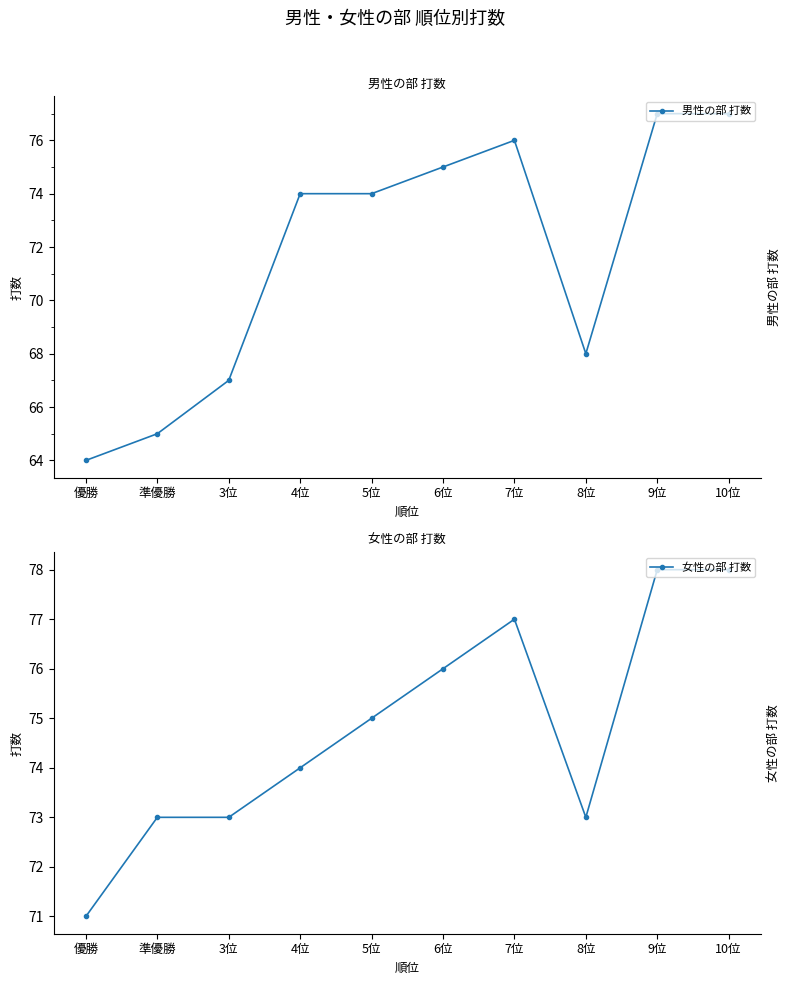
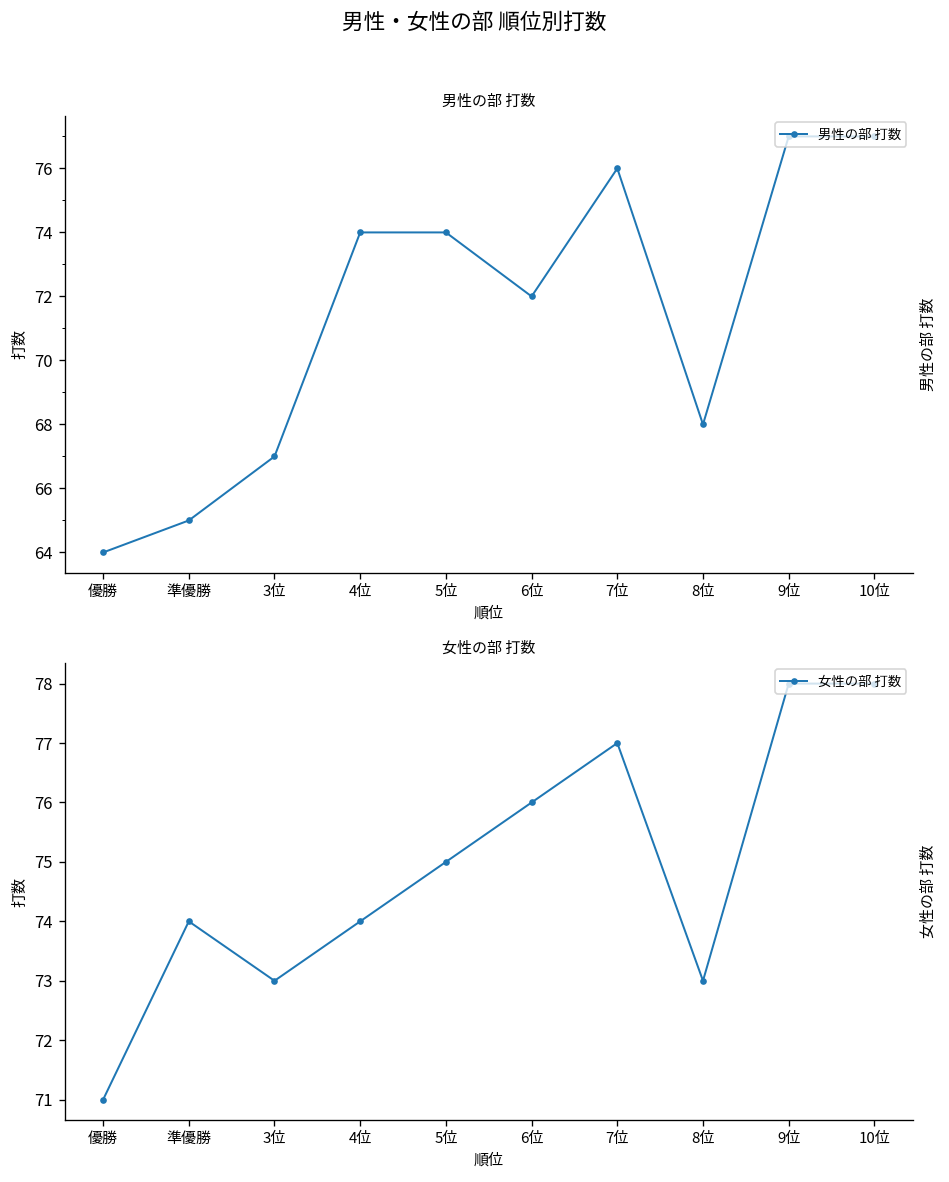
男性の部 打数, 6位: 75 -> 72
女性の部 打数, 準優勝: 73 -> 74
